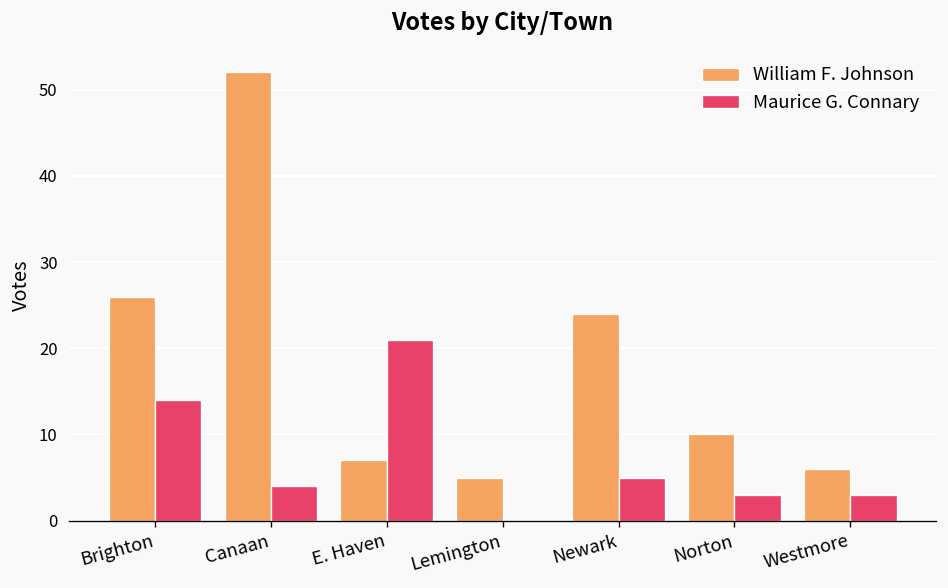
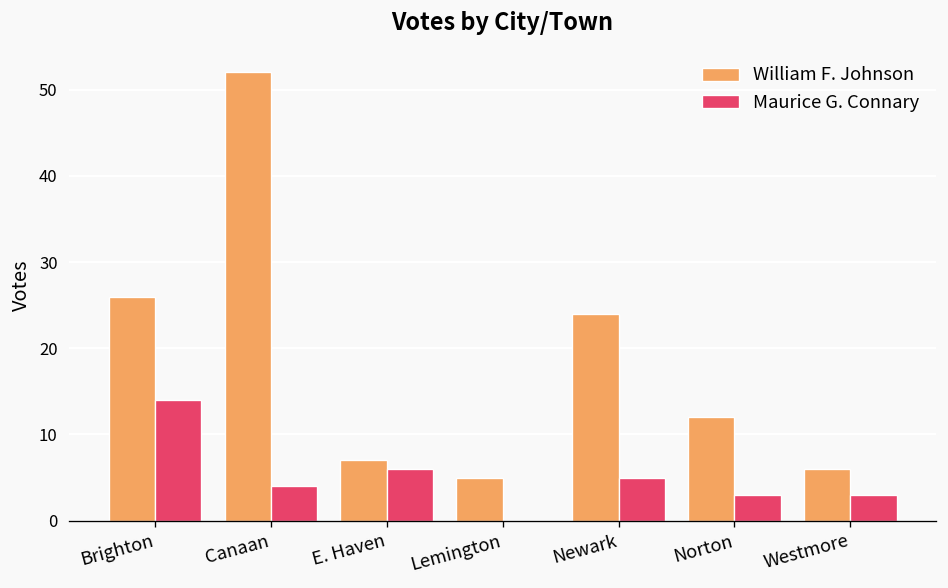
Maurice G. Connary, E. Haven: 21 -> 6
William F. Johnson, Norton: 10 -> 12
